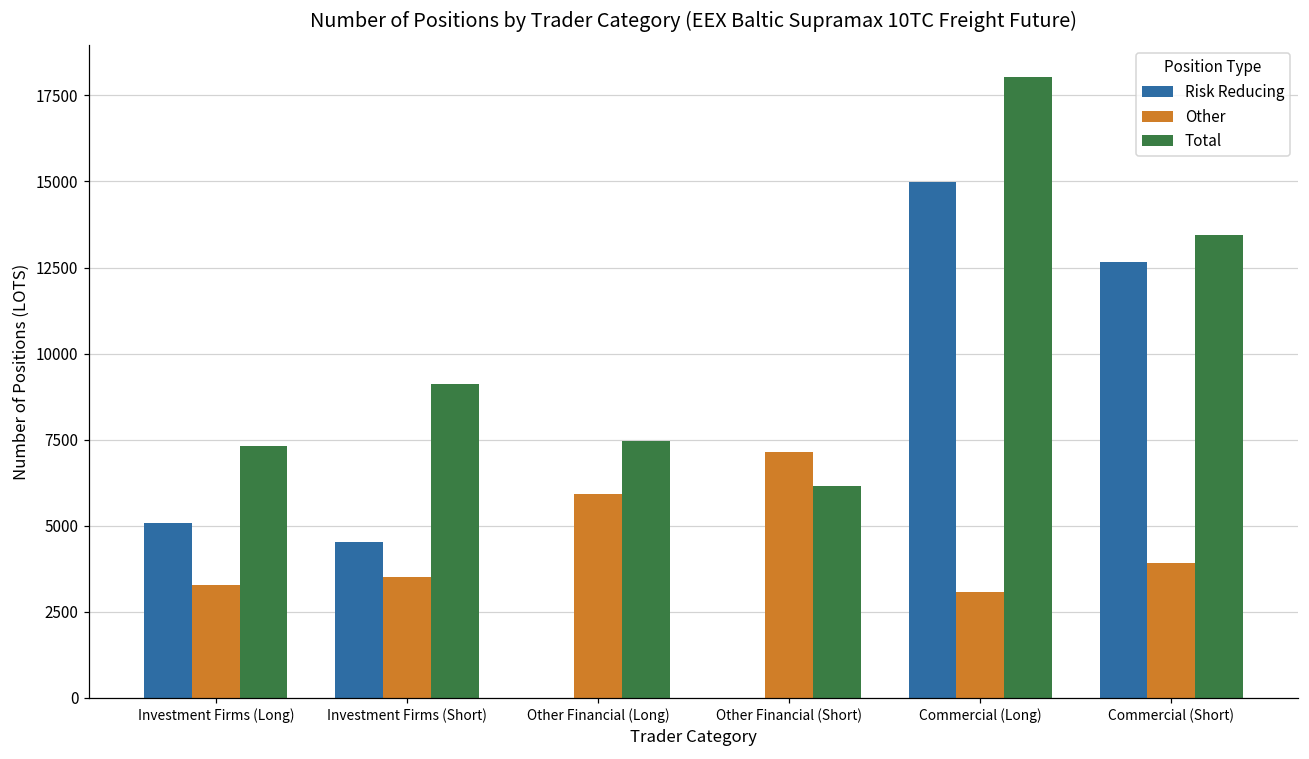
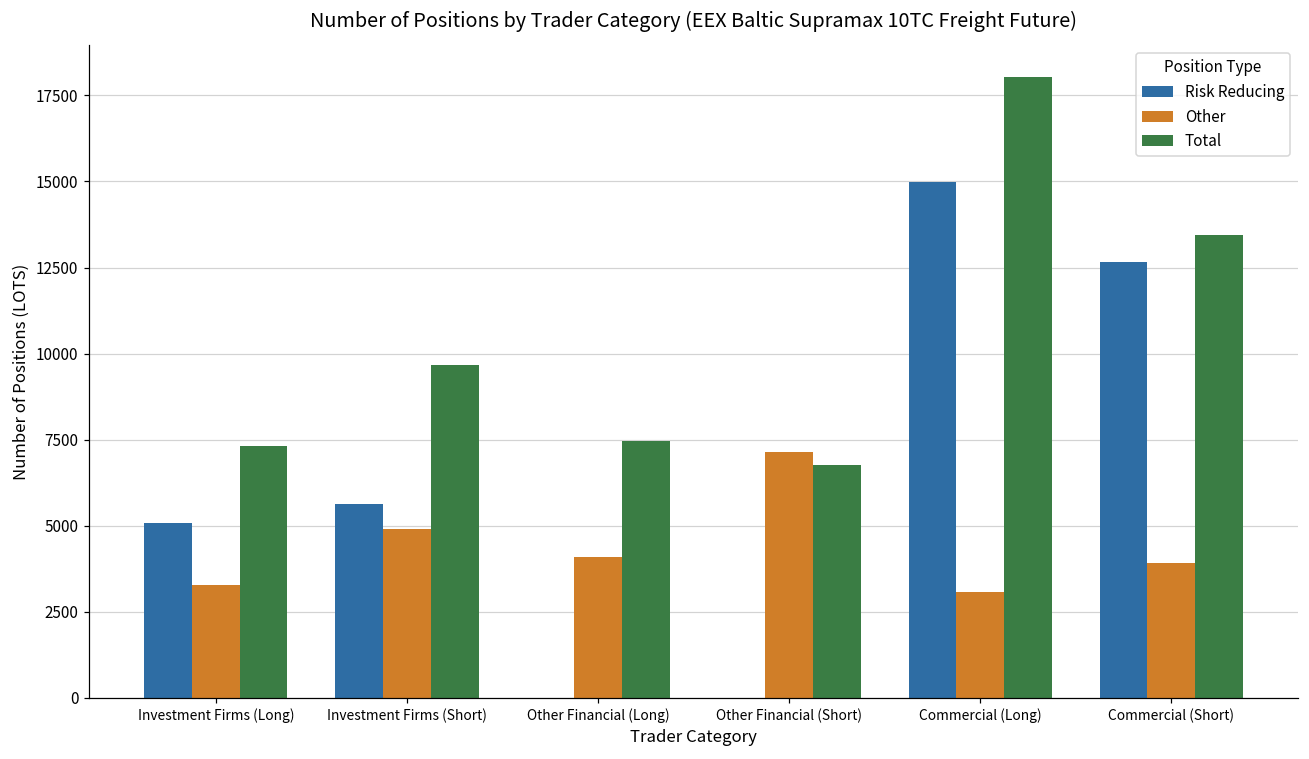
Risk Reducing, Investment Firms (Short): 4500 -> 5600
Other, Investment Firms (Short): 3500 -> 4900
Total, Investment Firms (Short): 9100 -> 9700
Other, Other Financial (Long): 5900 -> 4100
Total, Other Financial (Short): 6100 -> 6800
